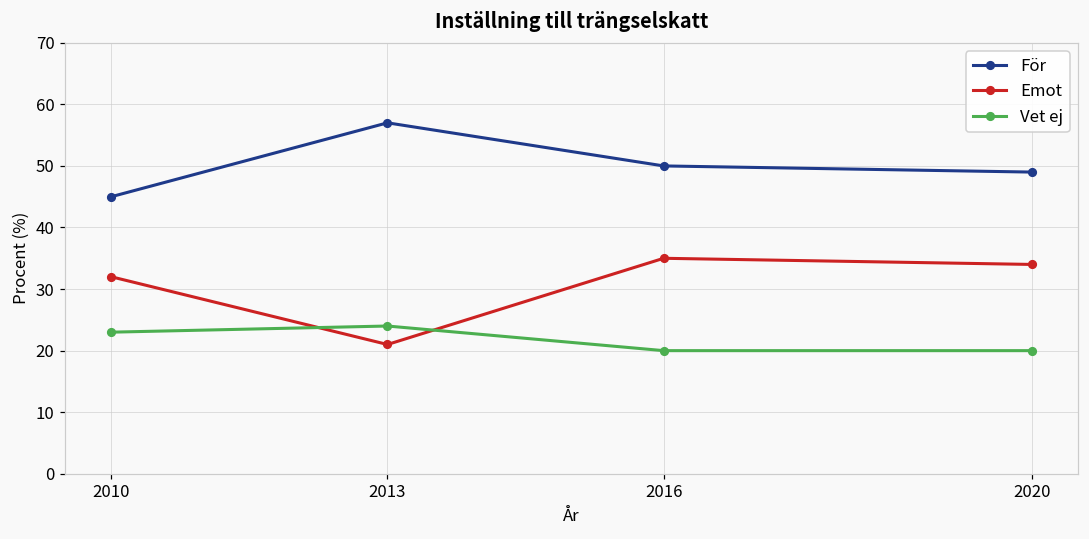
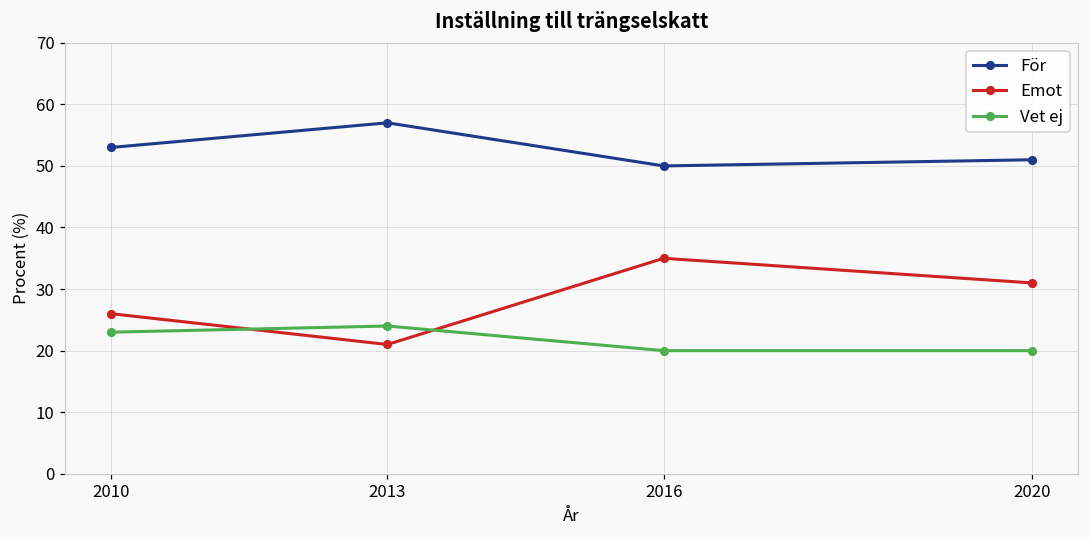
För, 2010: 45 -> 53
Emot, 2010: 32 -> 26
För, 2020: 49 -> 51
Emot, 2020: 34 -> 31
